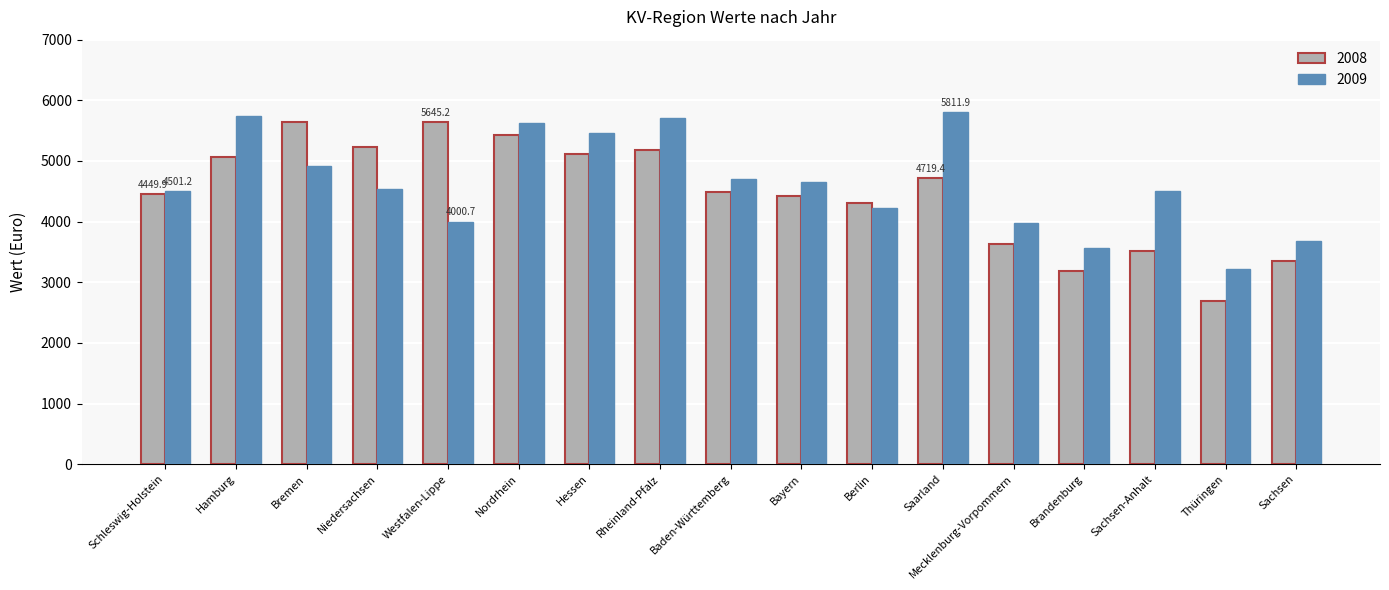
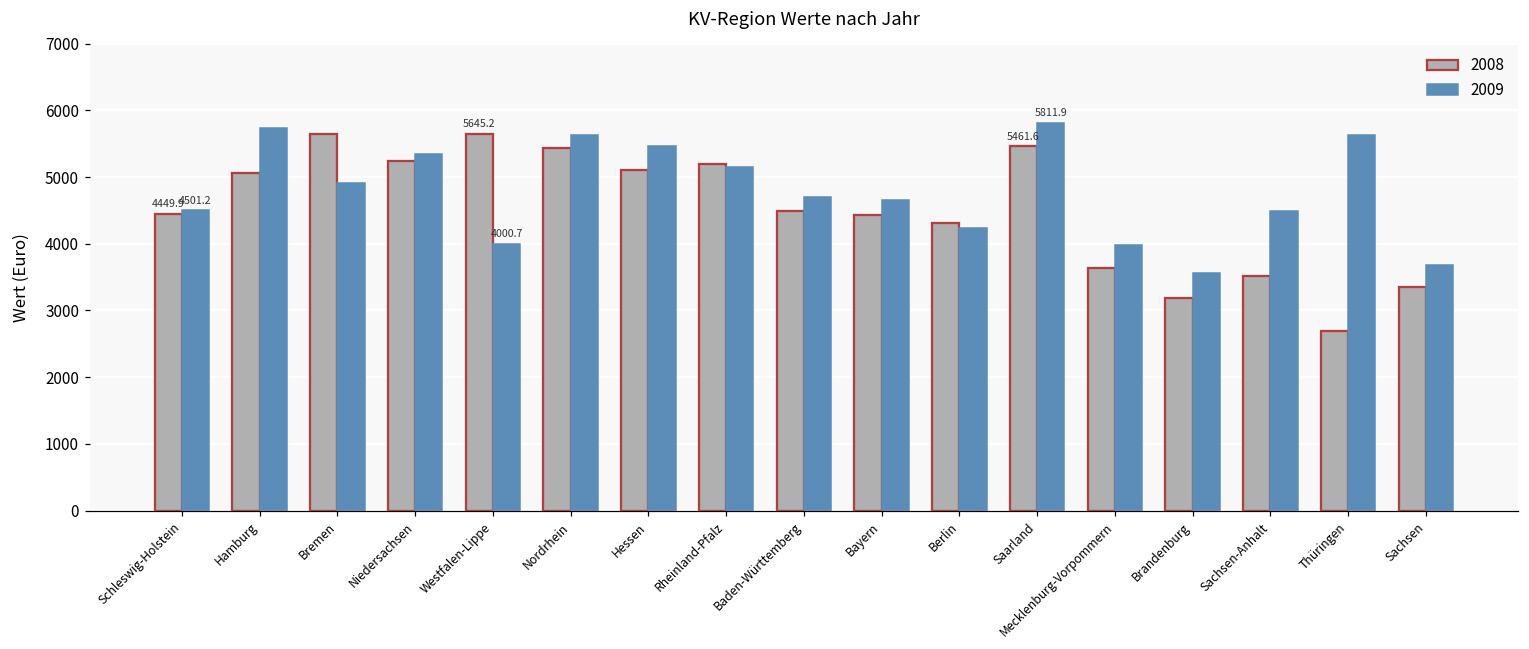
2009, Niedersachsen: 4500 -> 5300
2009, Rheinland-Pfalz: 5700 -> 5100
2008, Saarland: 4719.4 -> 5461.6
2009, Thüringen: 3200 -> 5600
